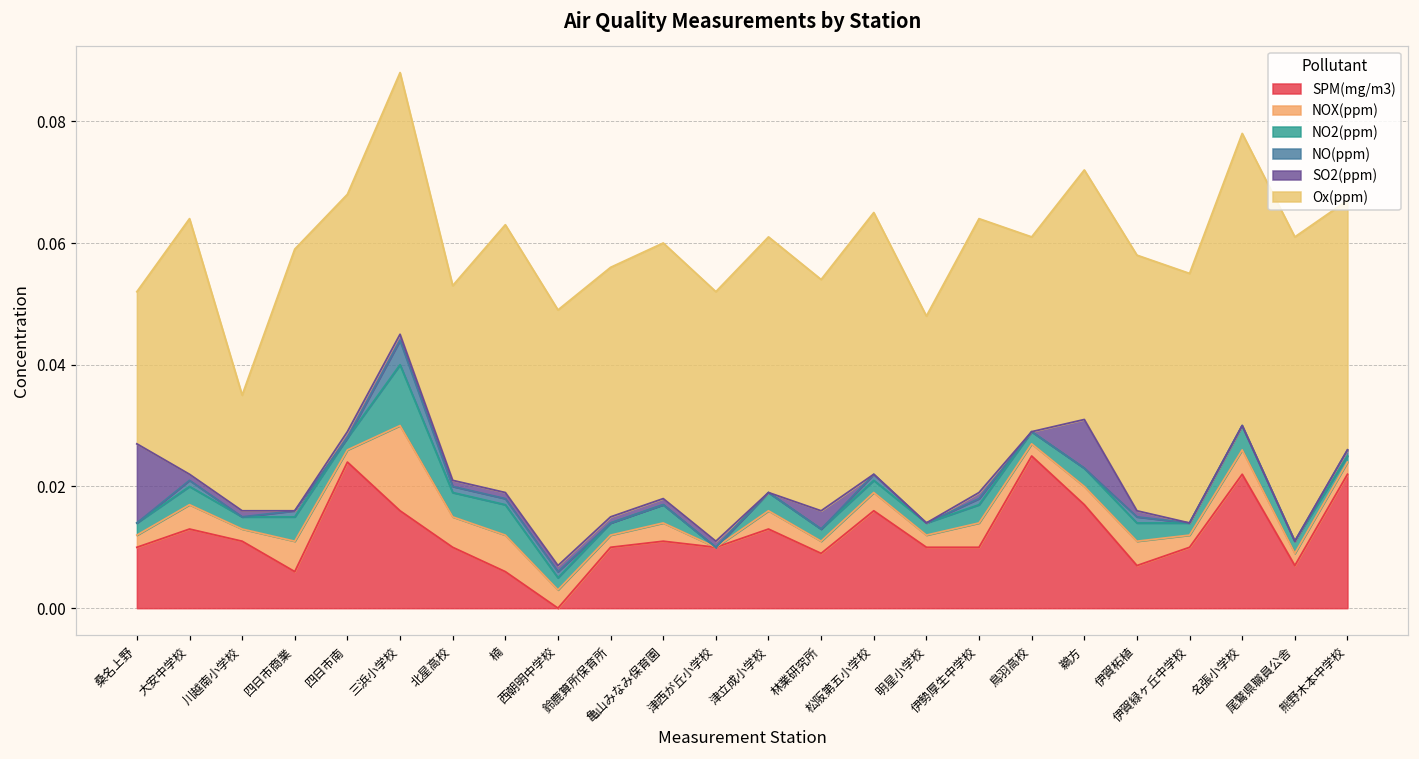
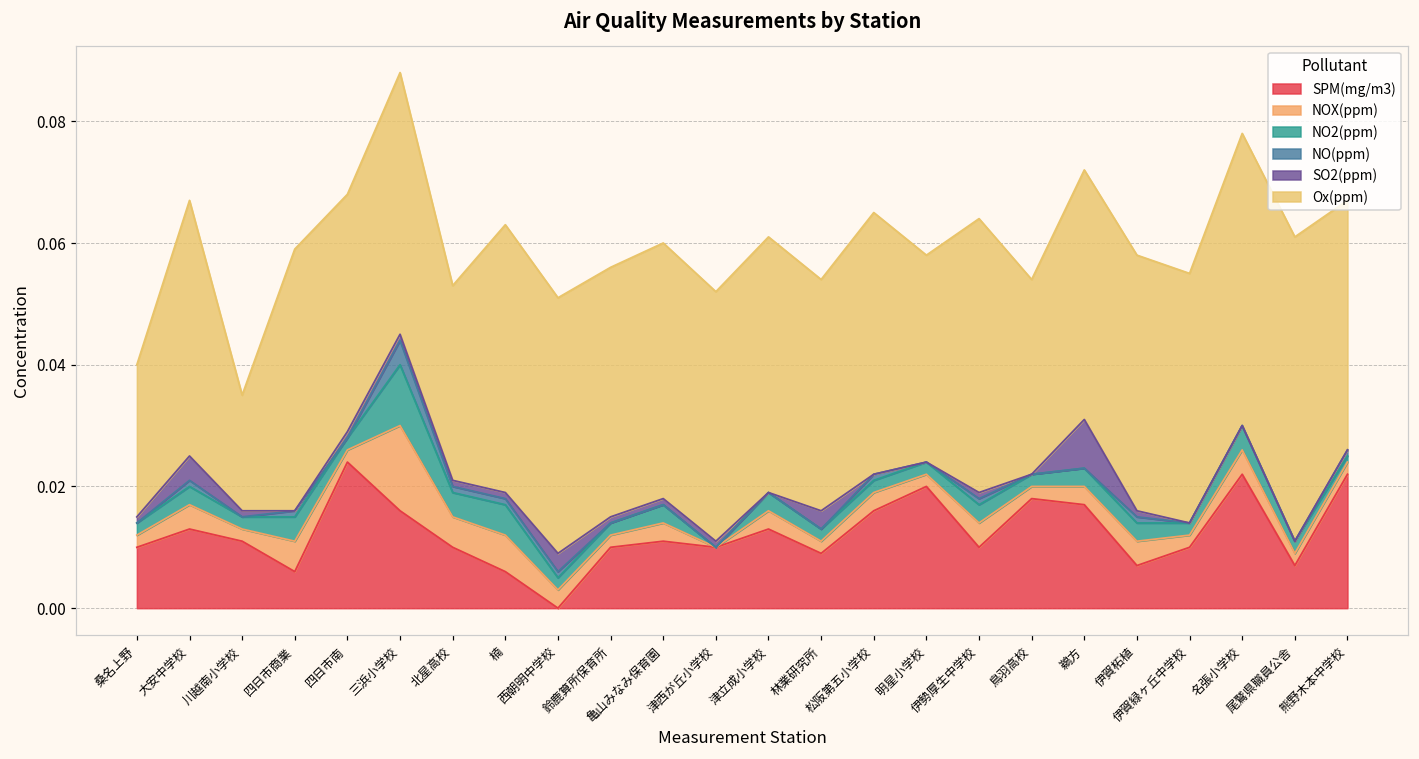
SO2(ppm), 桑名上野: 0.013 -> 0.001
SO2(ppm), 大安中学校: 0.001 -> 0.004
SO2(ppm), 西朝明中学校: 0.001 -> 0.003
SPM(mg/m3), 明星小学校: 0.01 -> 0.02
SPM(mg/m3), 鳥羽高校: 0.025 -> 0.018
